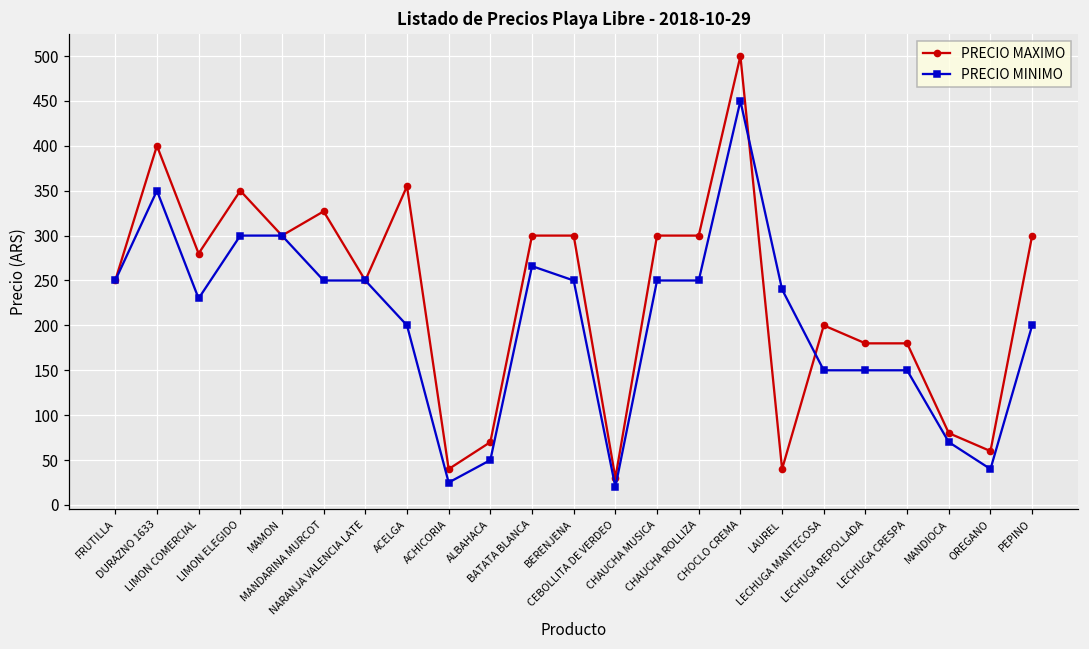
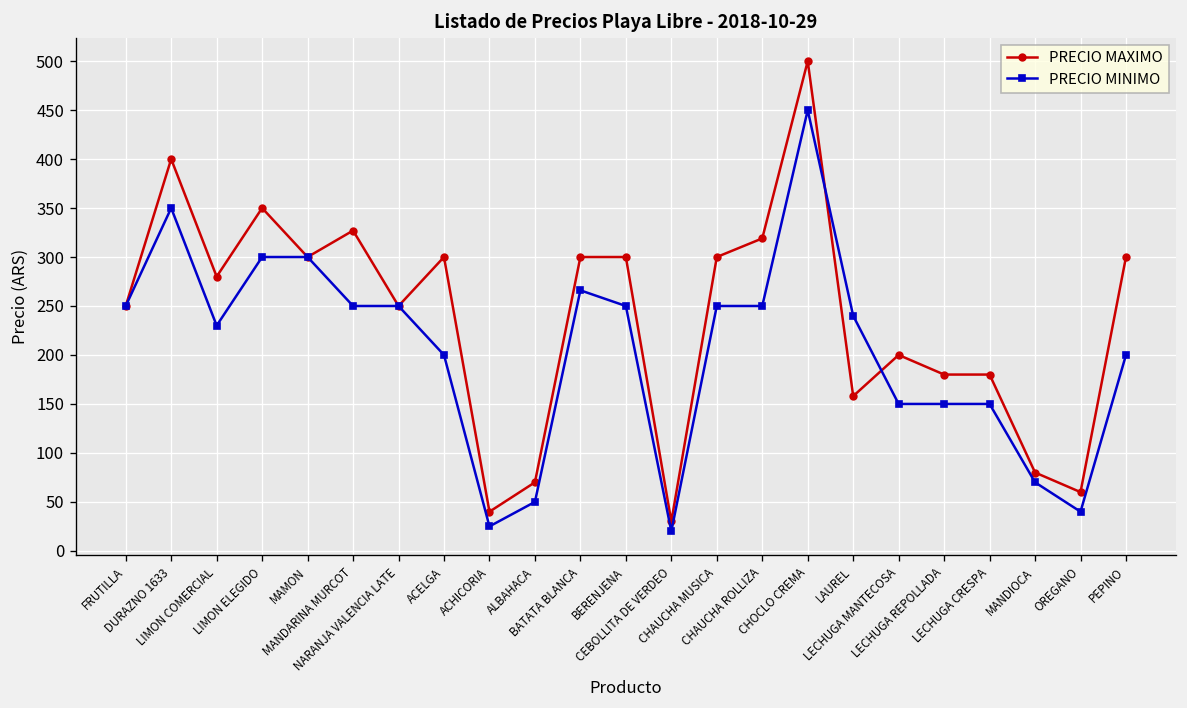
PRECIO MAXIMO, ACELGA: 360 -> 300
PRECIO MAXIMO, CHAUCHA ROLLIZA: 300 -> 320
PRECIO MAXIMO, LAUREL: 40 -> 160
